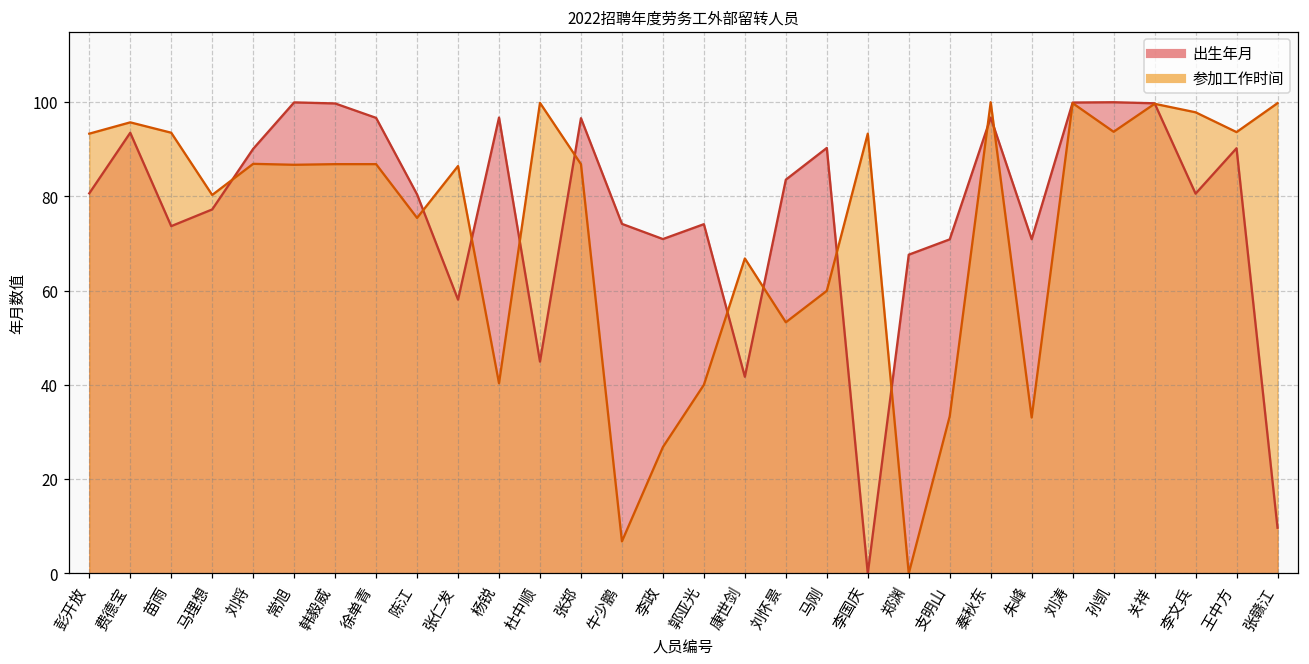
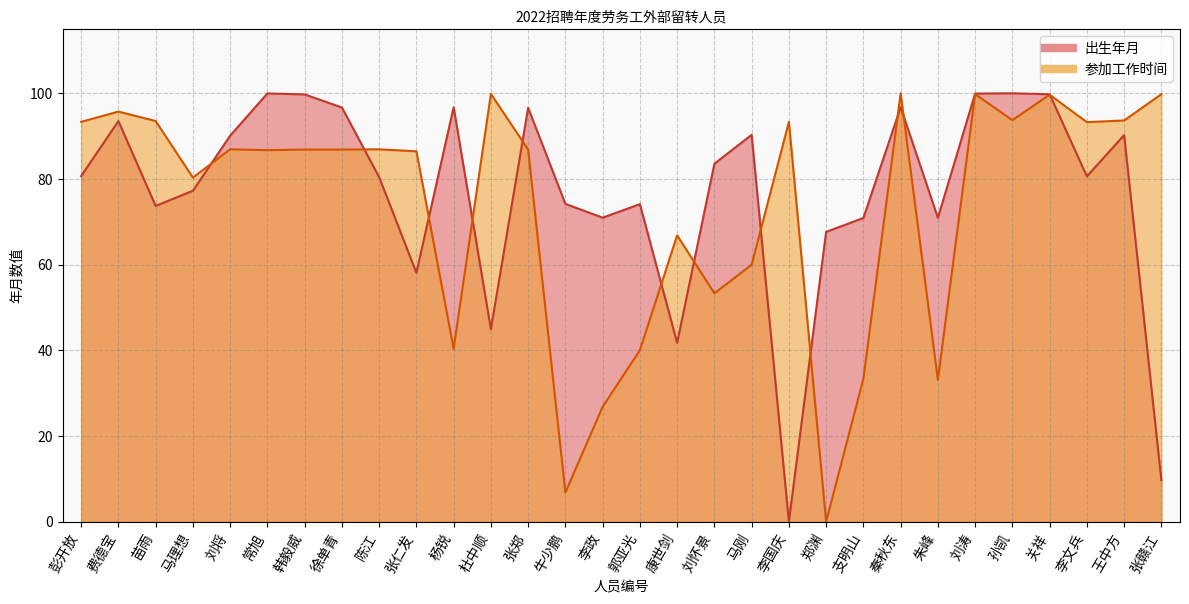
参加工作时间, 陈江: 75 -> 87
参加工作时间, 李文兵: 98 -> 93
